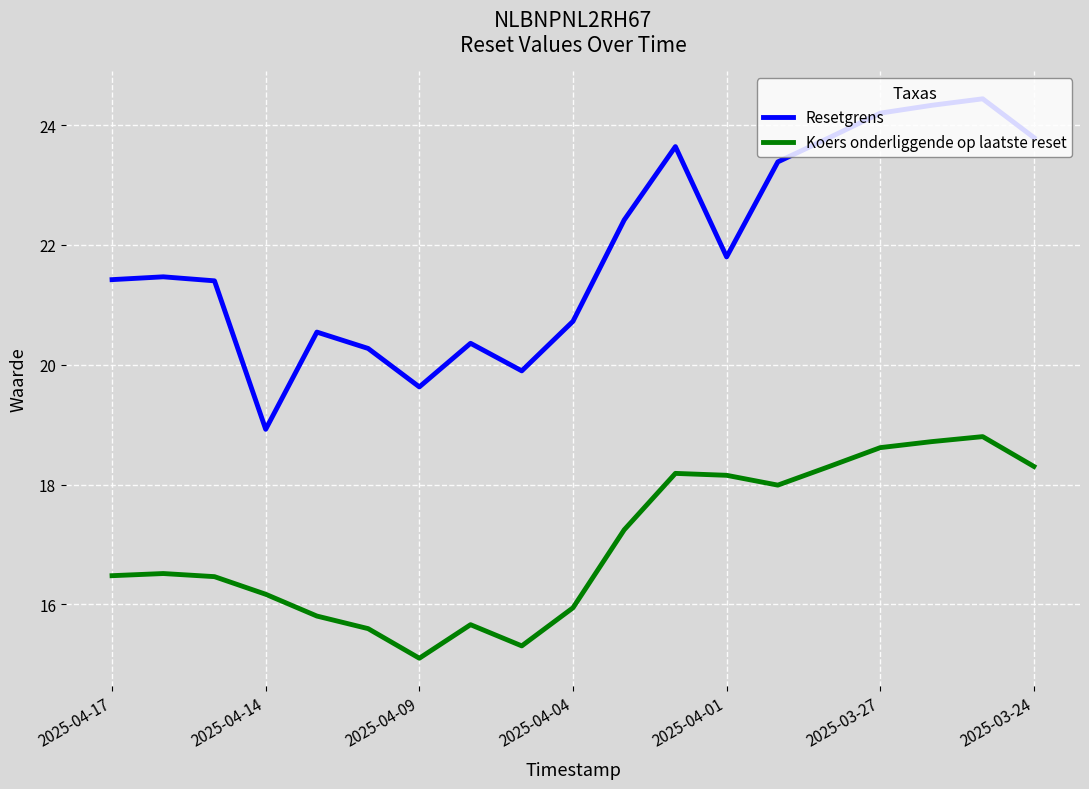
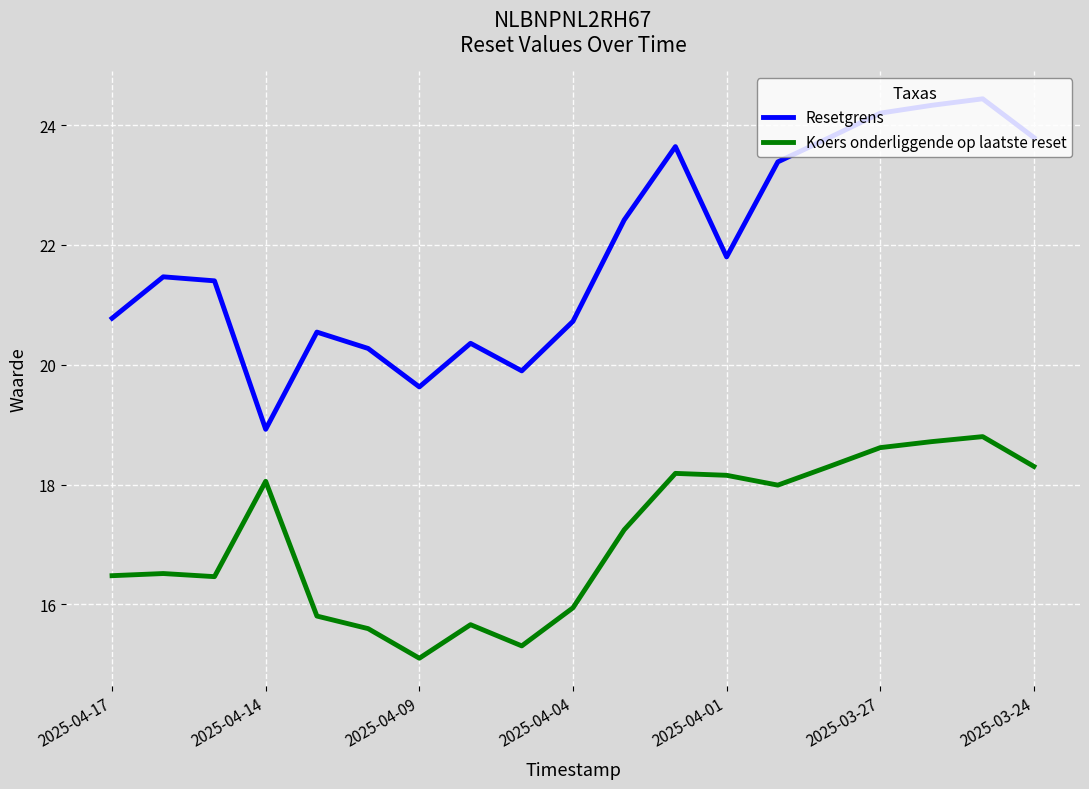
Resetgrens, 2025-04-17: 21.4 -> 20.8
Koers onderliggende op laatste reset, 2025-04-14: 16.2 -> 18.1
